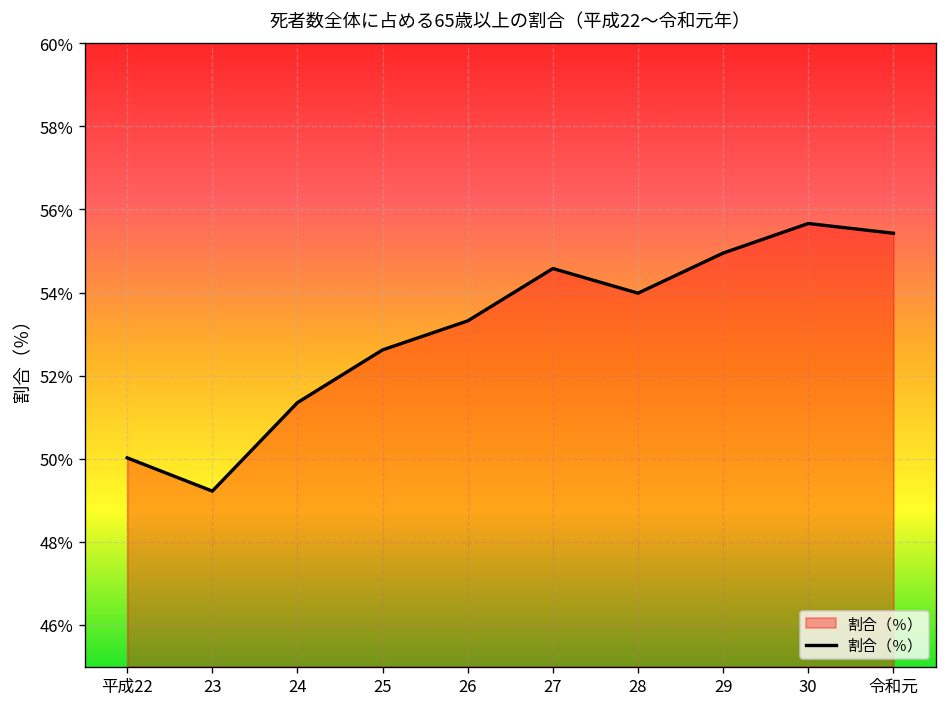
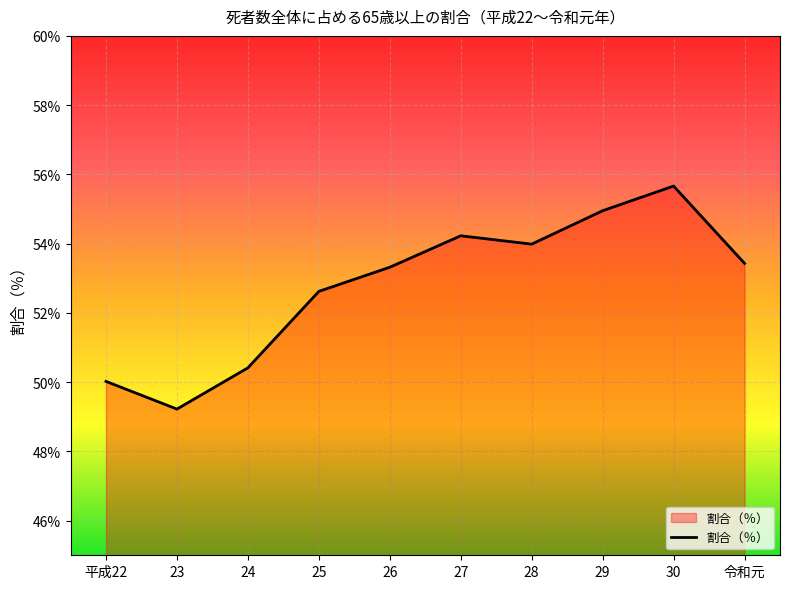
24: 51.4% -> 50.4%
27: 54.6% -> 54.2%
令和元: 55.4% -> 53.4%
